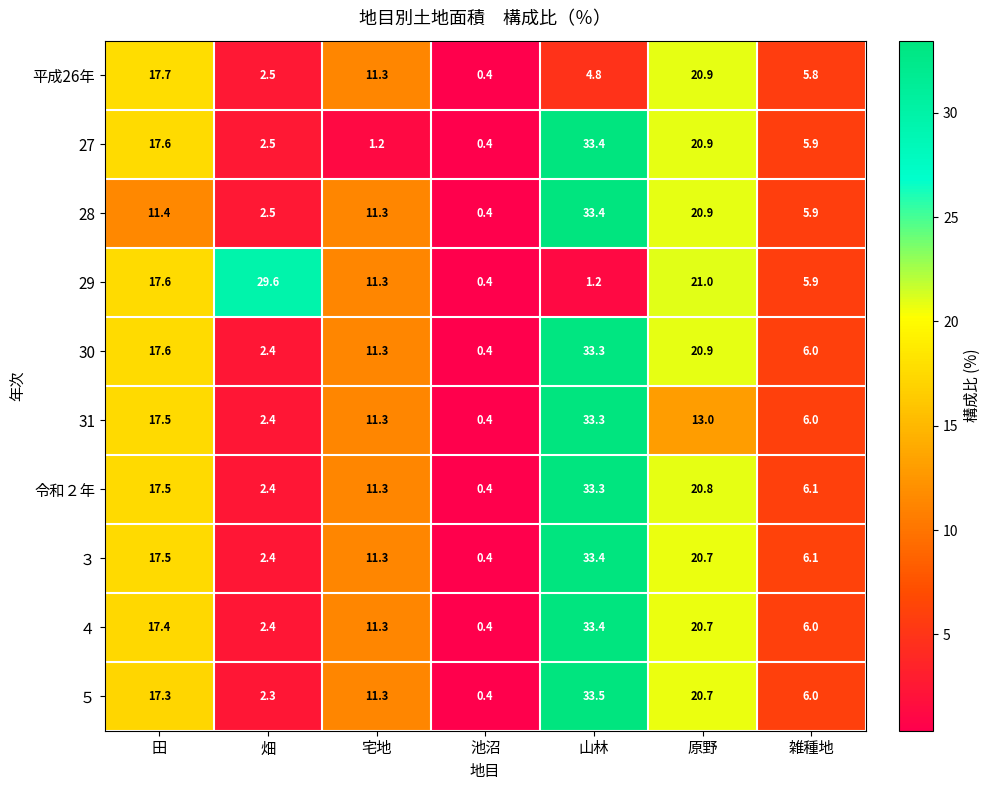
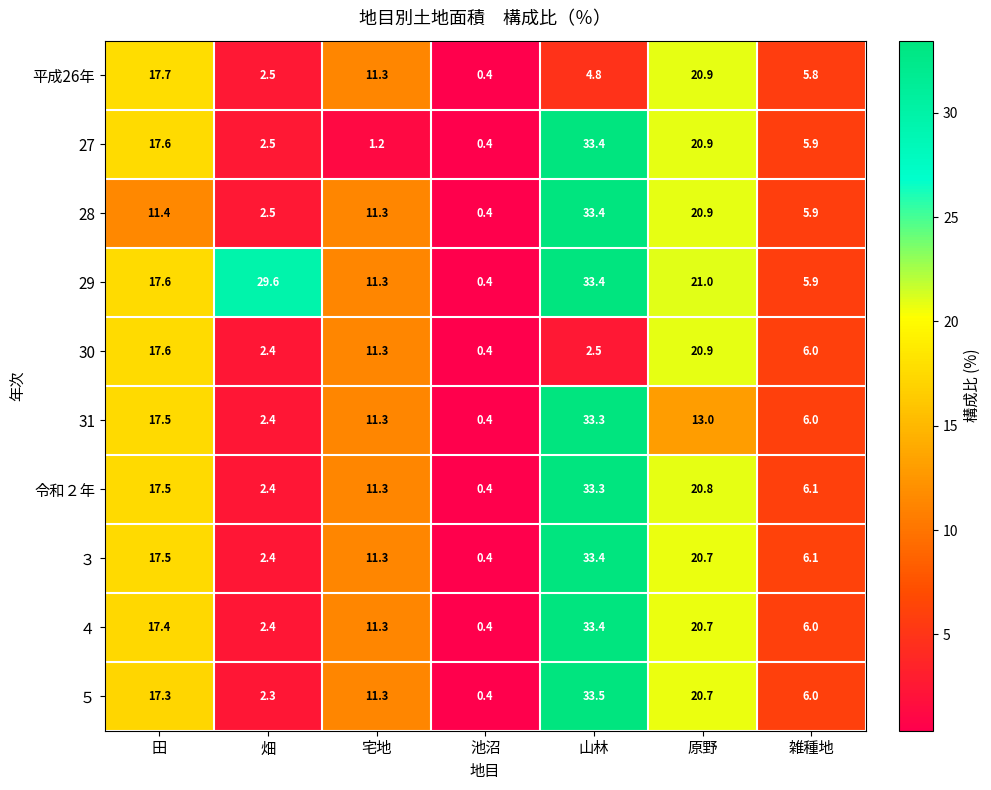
29, 山林: 1.2 -> 33.4
30, 山林: 33.3 -> 2.5
